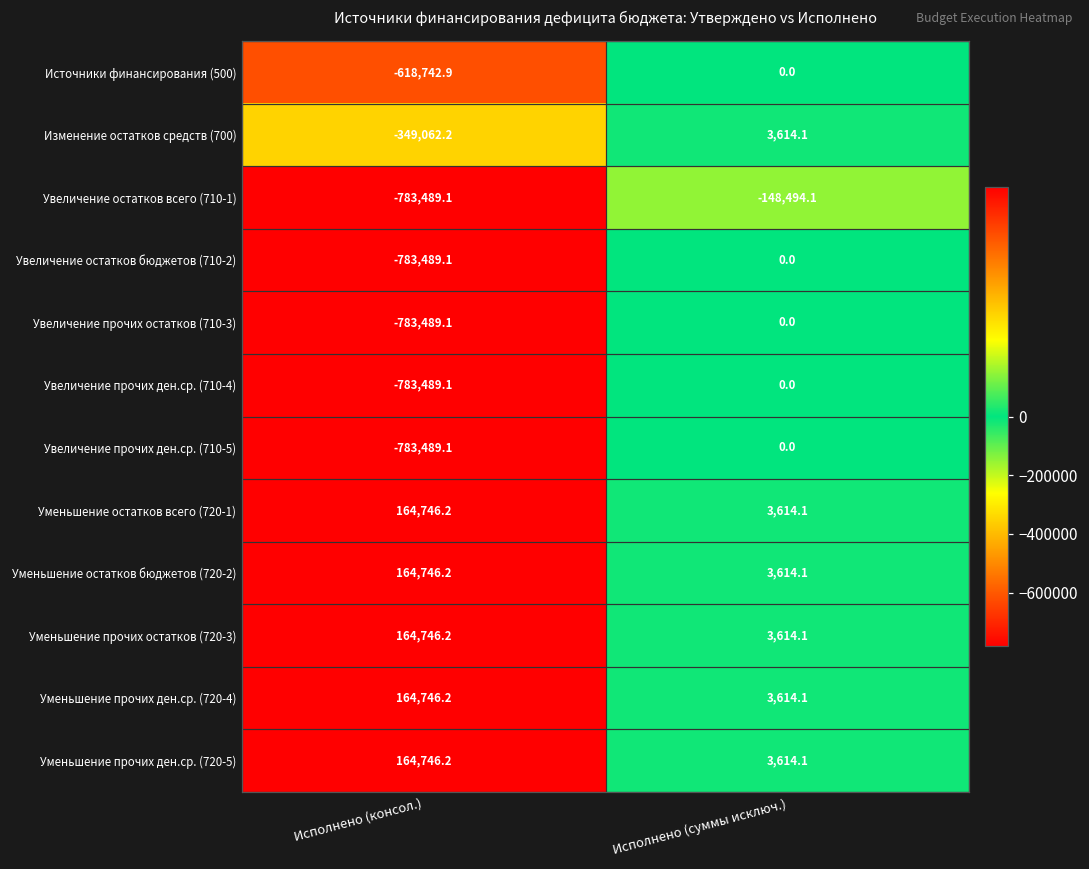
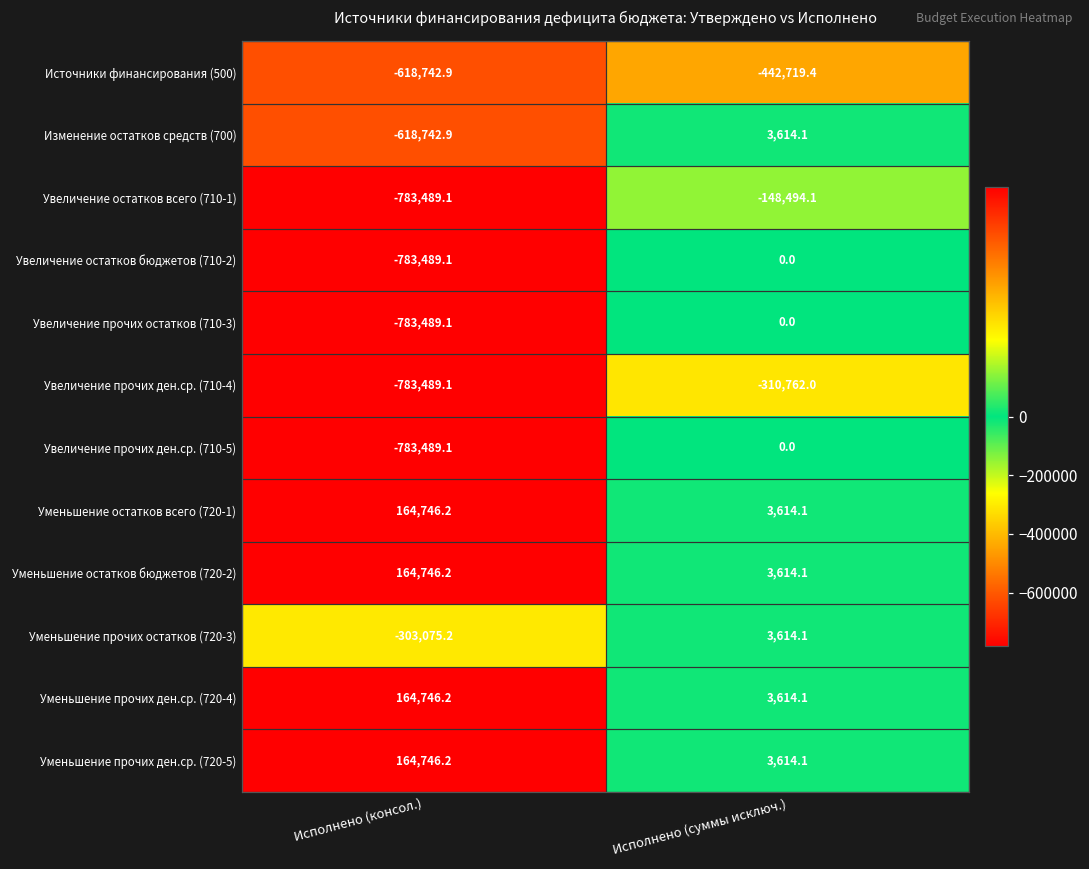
Источники финансирования (500), Исполнено (суммы исключ.): 0.0 -> -442,719.4
Изменение остатков средств (700), Исполнено (консол.): -349,062.2 -> -618,742.9
Увеличение прочих ден.ср. (710-4), Исполнено (суммы исключ.): 0.0 -> -310,762.0
Уменьшение прочих остатков (720-3), Исполнено (консол.): 164,746.2 -> -303,075.2
